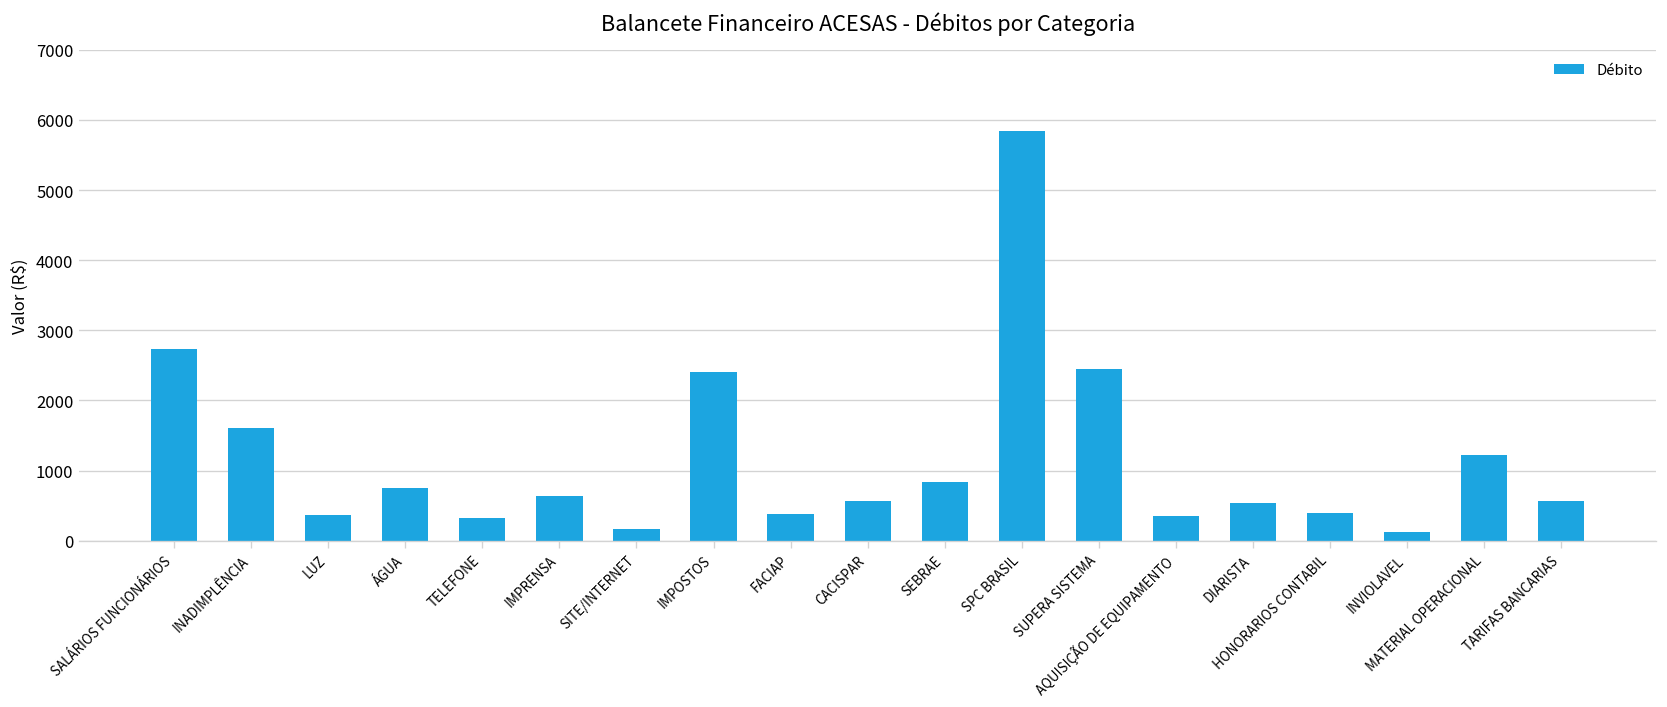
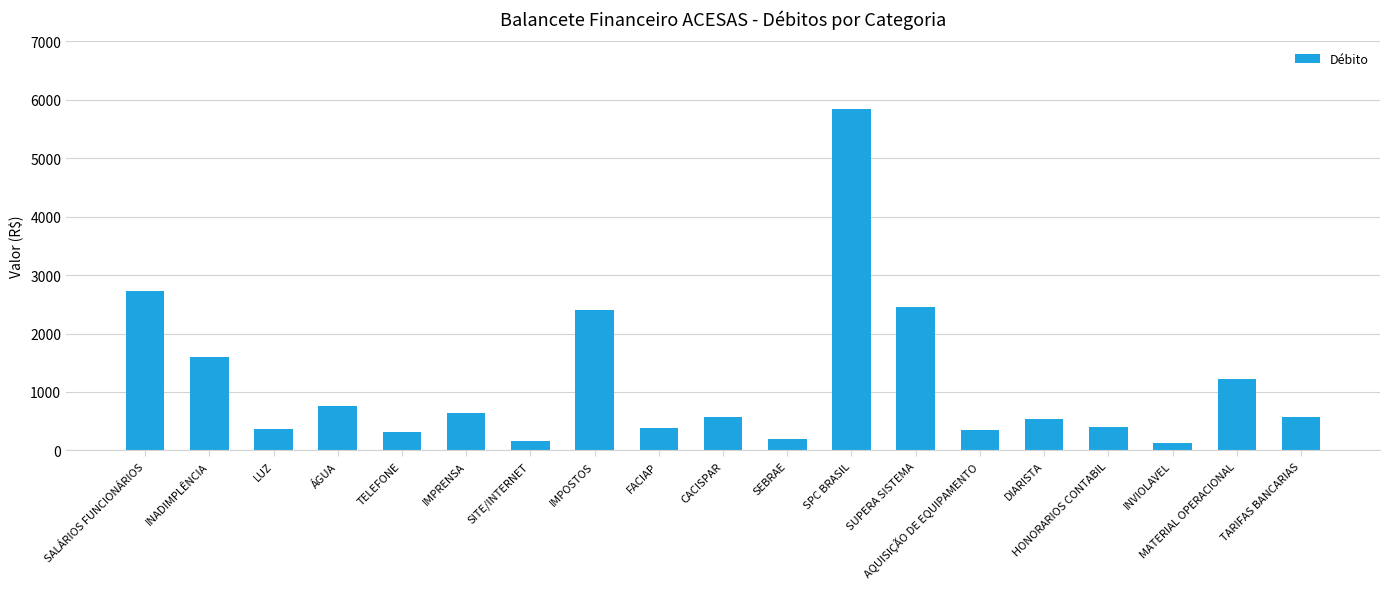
SEBRAE: 800 -> 200
